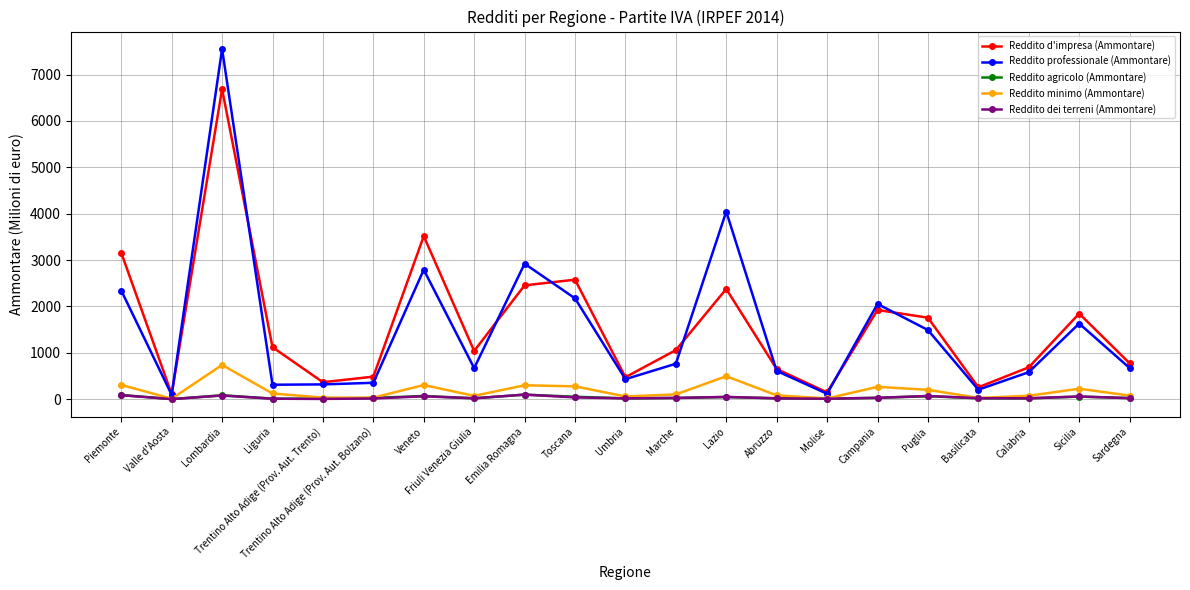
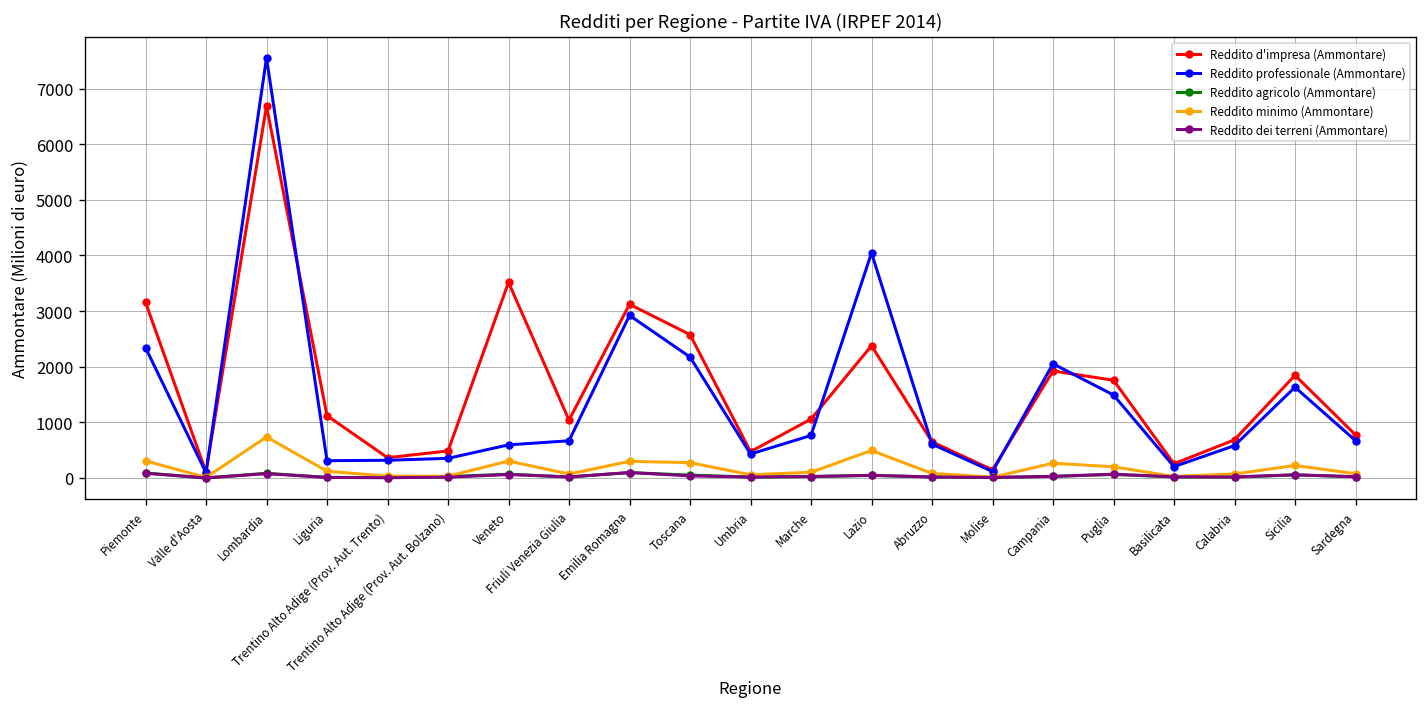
Reddito professionale (Ammontare), Veneto: 2800 -> 600
Reddito d'impresa (Ammontare), Emilia Romagna: 2500 -> 3100
